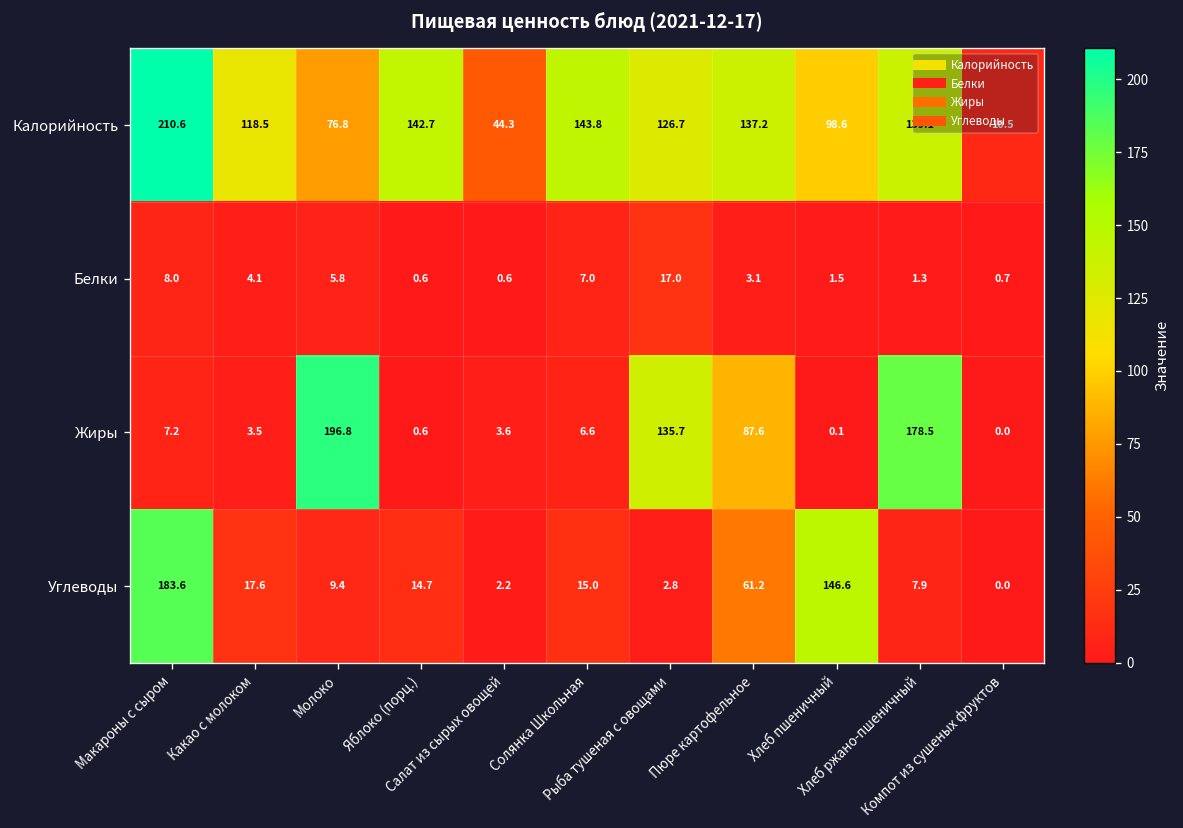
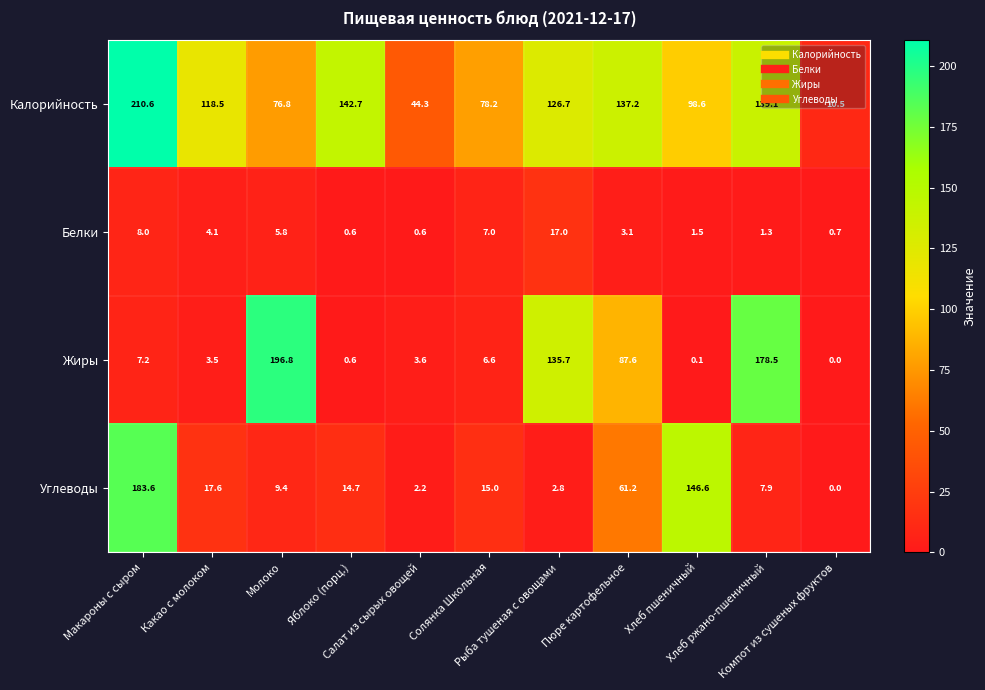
Калорийность, Солянка Школьная: 143.8 -> 78.2
